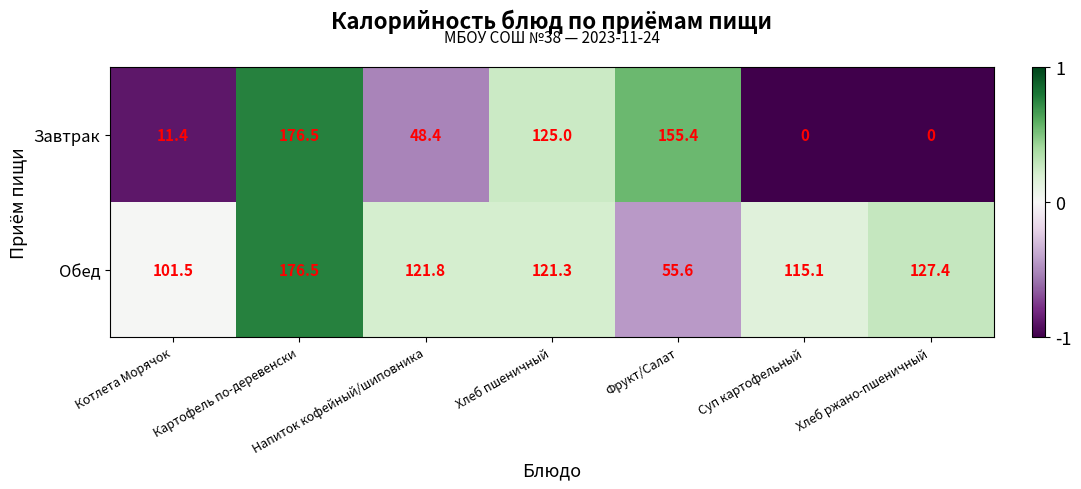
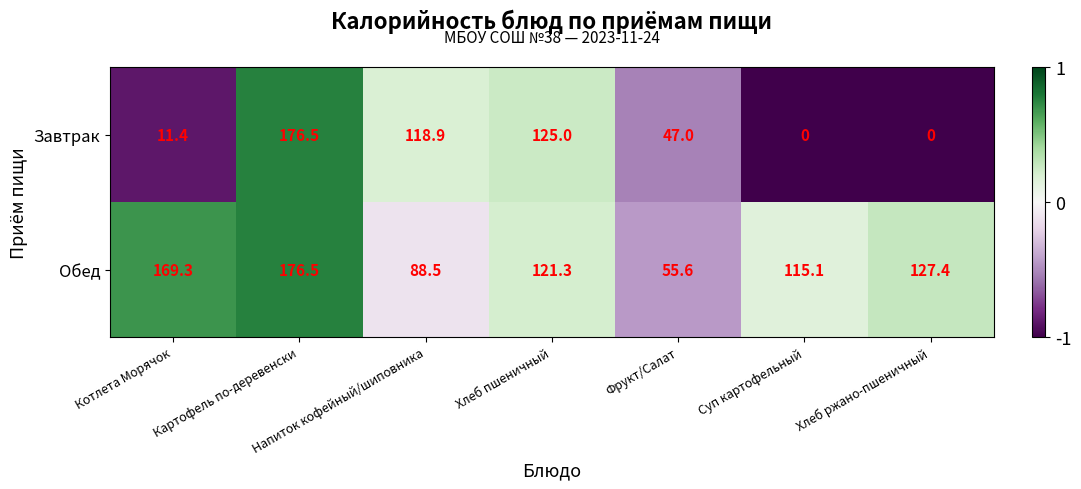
Завтрак, Напиток кофейный/шиповника: 48.4 -> 118.9
Завтрак, Фрукт/Салат: 155.4 -> 47.0
Обед, Котлета Морячок: 101.5 -> 169.3
Обед, Напиток кофейный/шиповника: 121.8 -> 88.5
